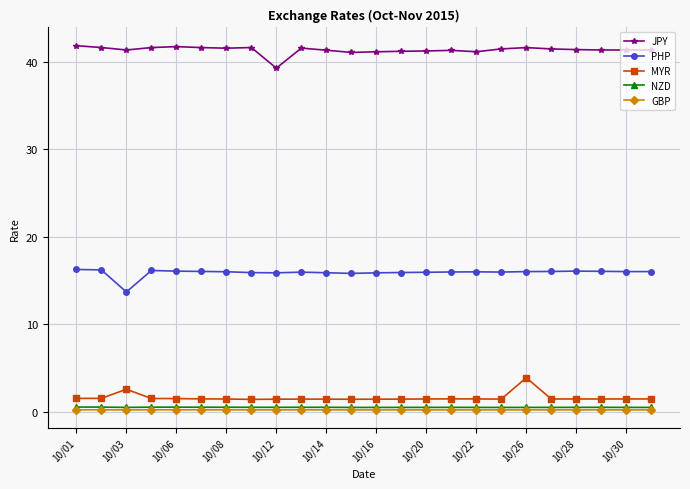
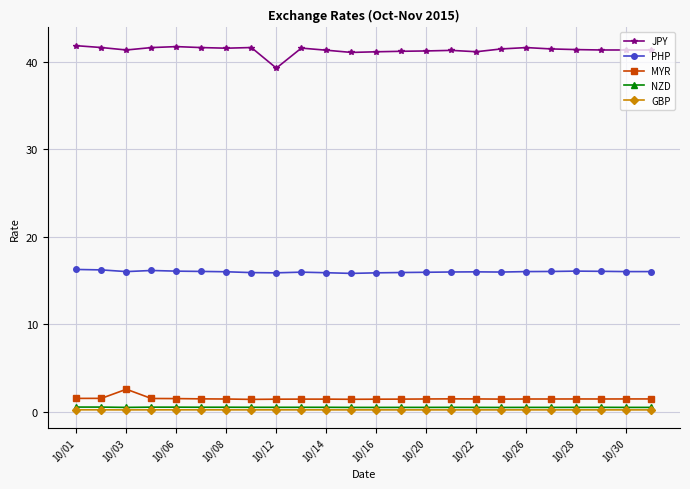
PHP, 10/03: 14 -> 16
MYR, 10/26: 4 -> 1
